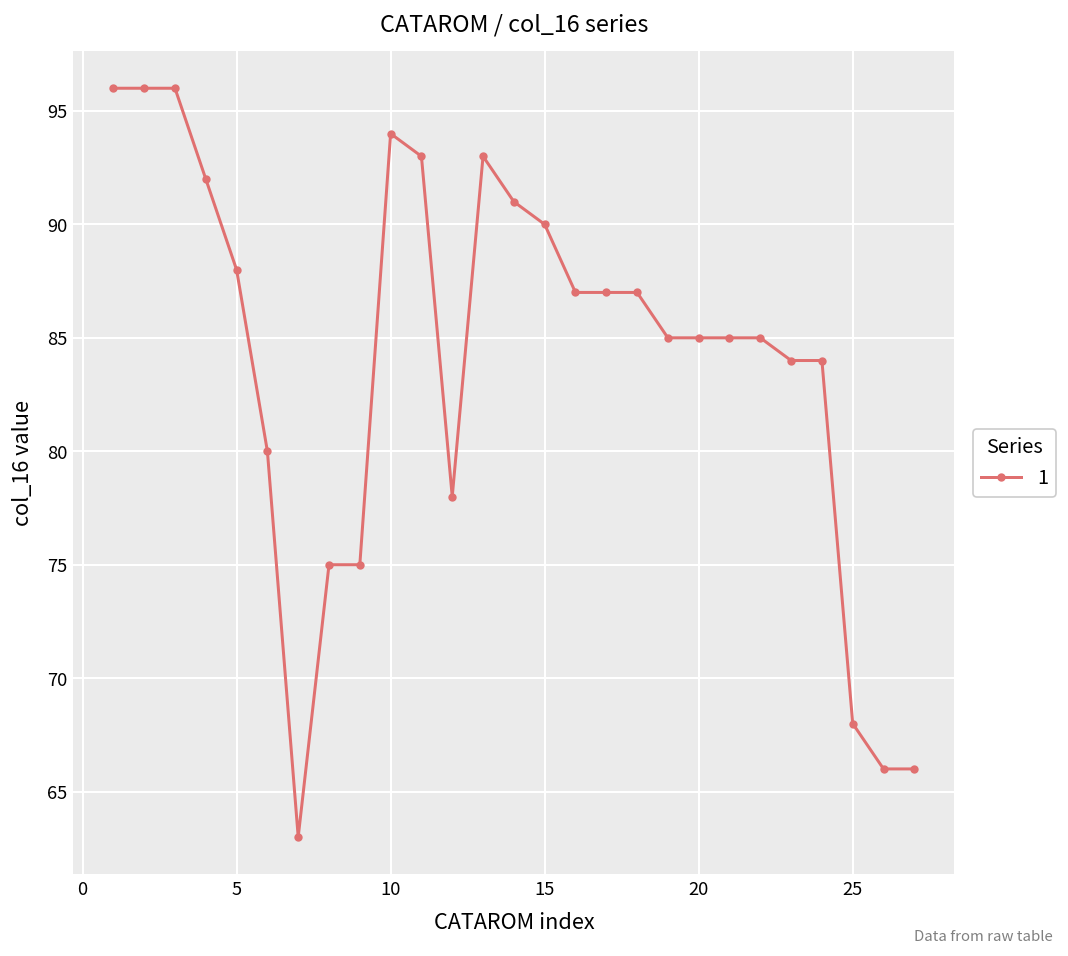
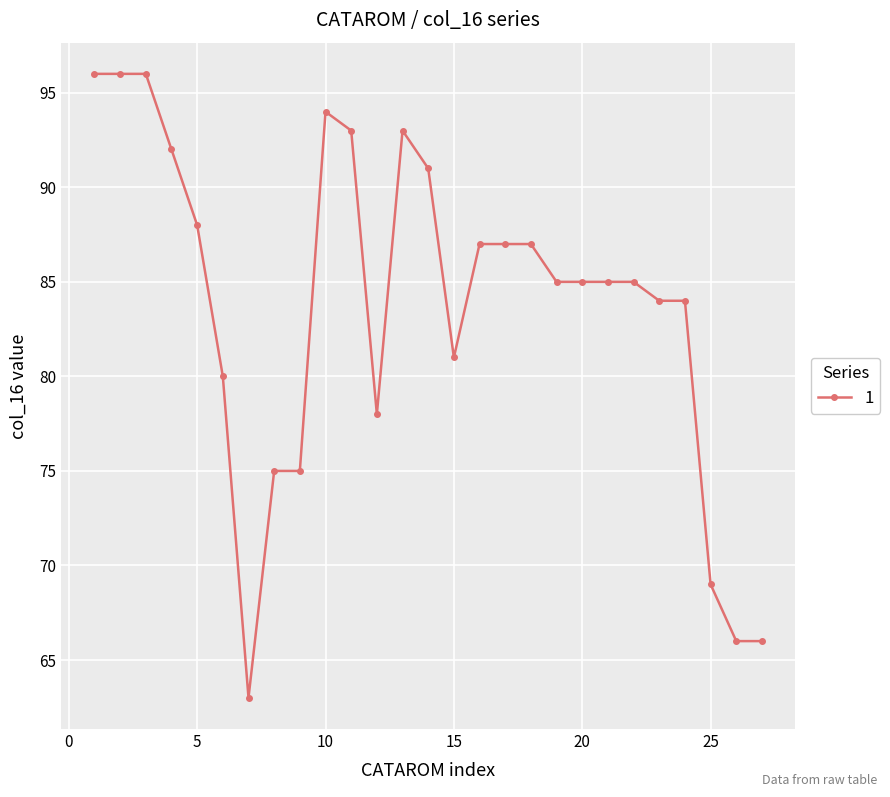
15: 90 -> 81
25: 68 -> 69
